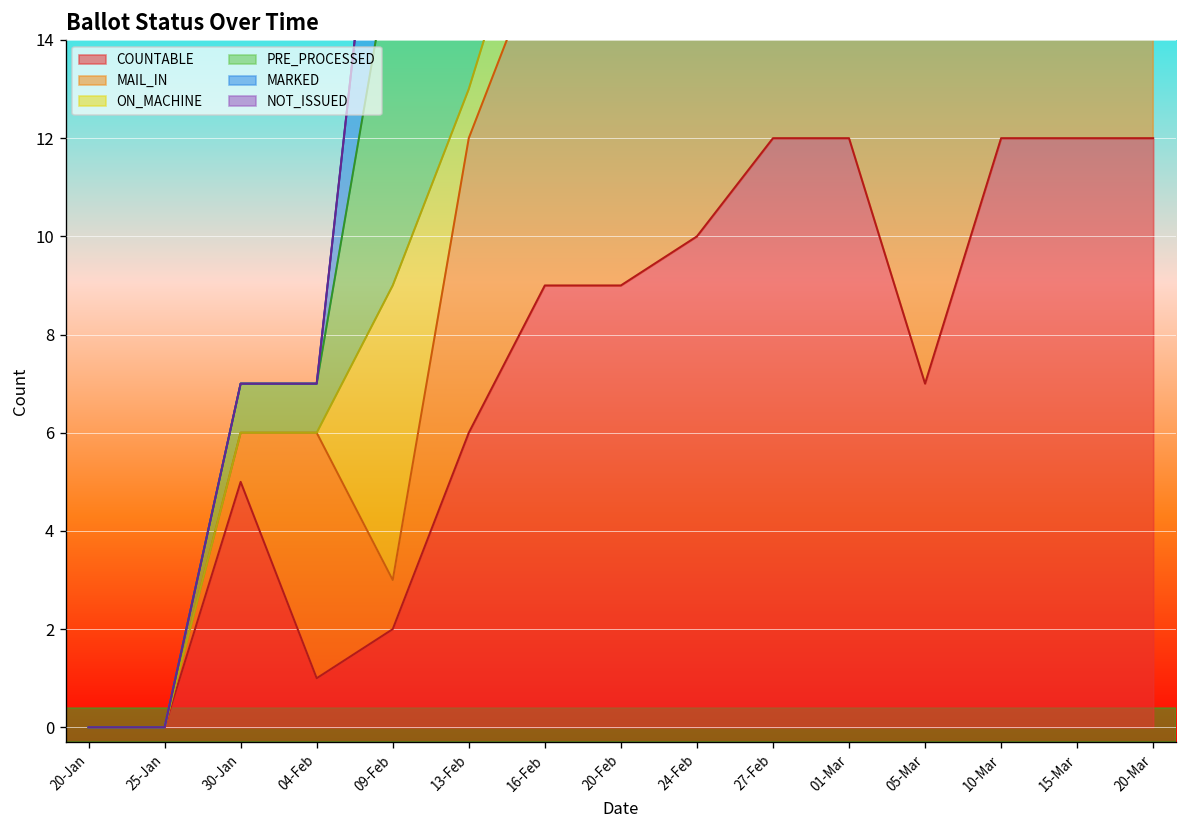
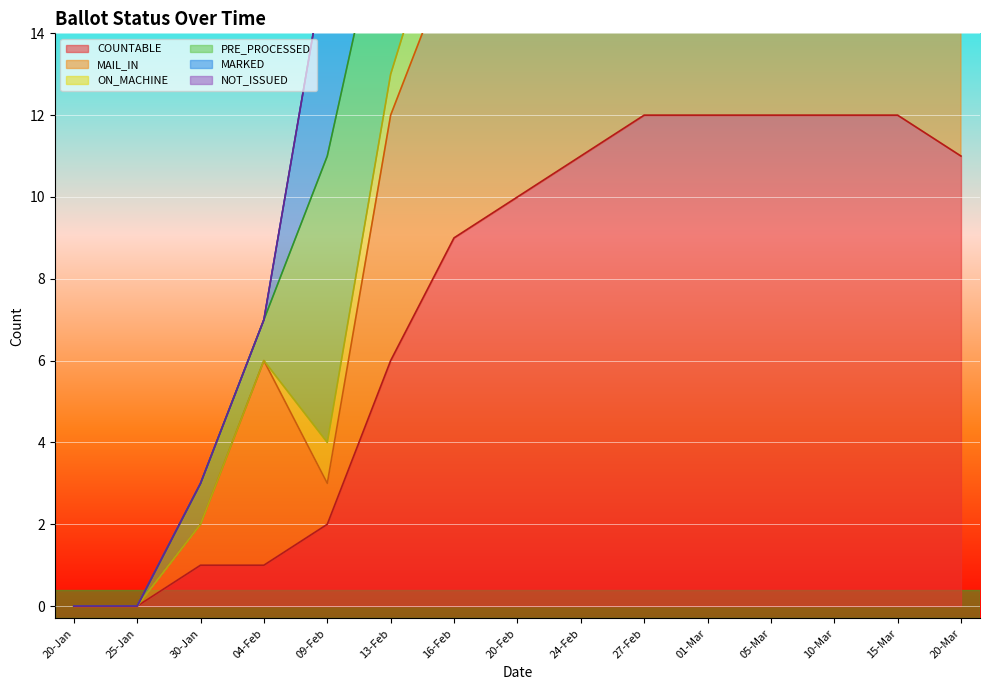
COUNTABLE, 30-Jan: 5 -> 1
ON_MACHINE, 09-Feb: 6 -> 1
COUNTABLE, 20-Feb: 9 -> 10
COUNTABLE, 24-Feb: 10 -> 11
COUNTABLE, 05-Mar: 7 -> 12
COUNTABLE, 20-Mar: 12 -> 11
